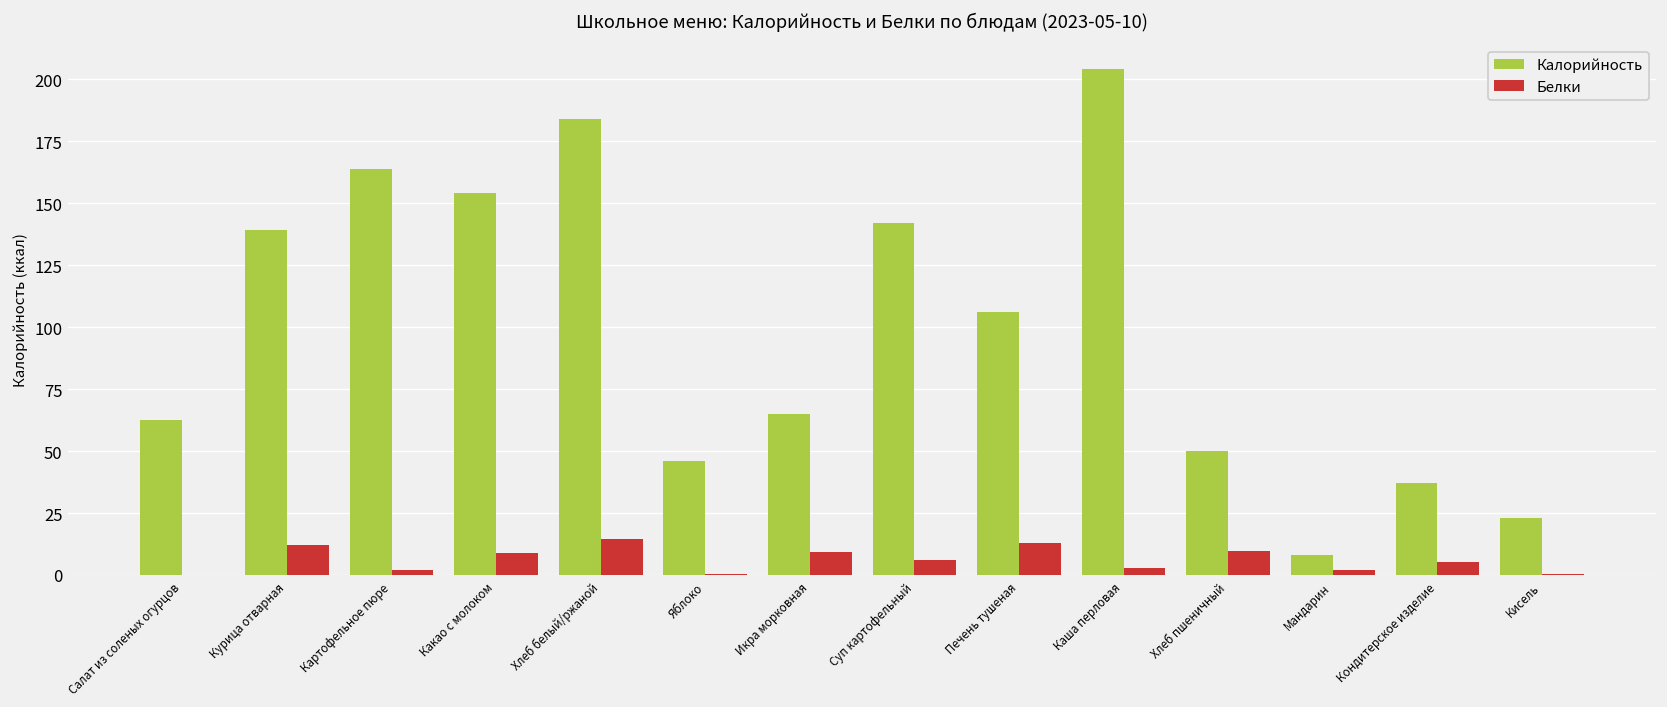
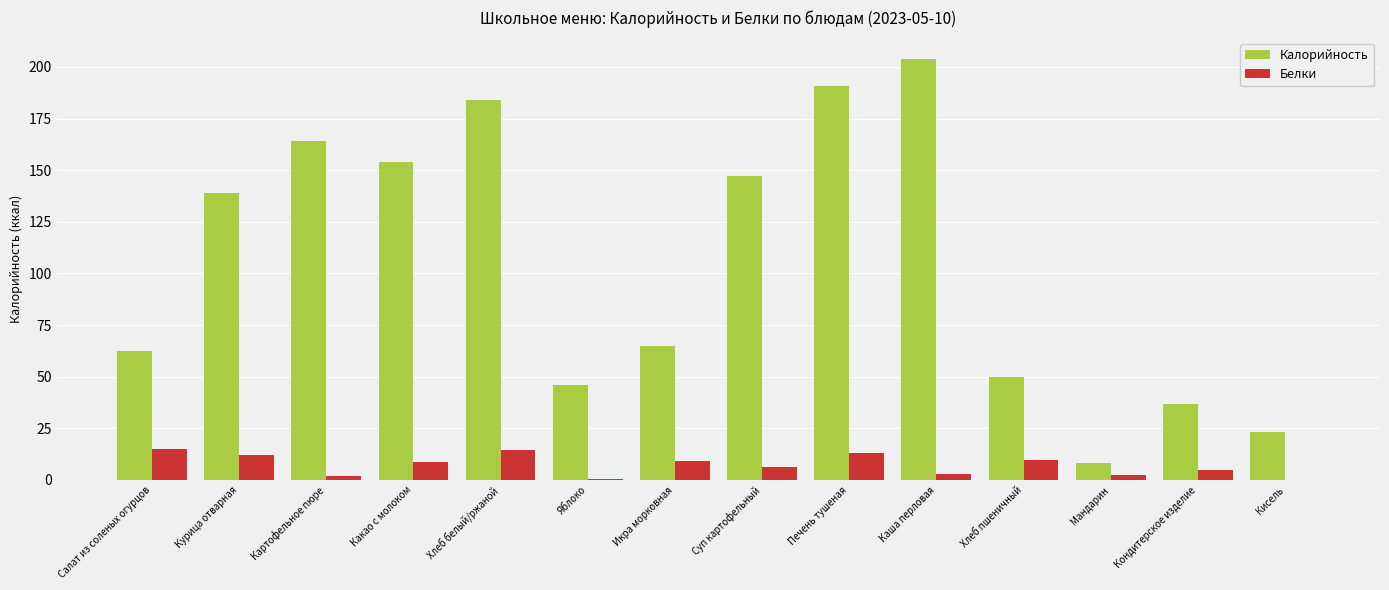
Белки, Салат из соленых огурцов: 0 -> 15
Калорийность, Суп картофельный: 142 -> 147
Калорийность, Печень тушеная: 106 -> 191
